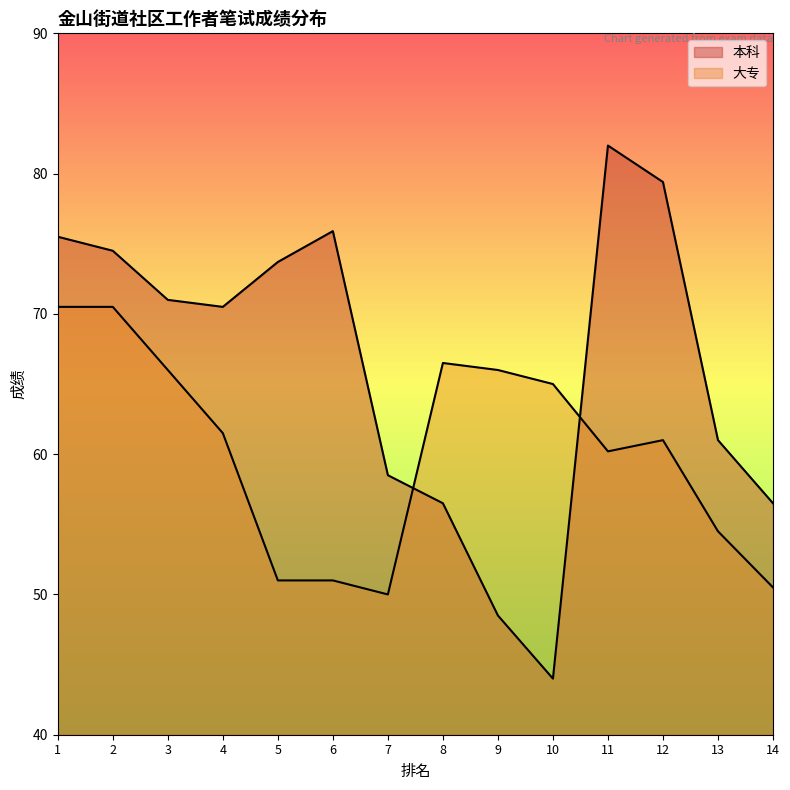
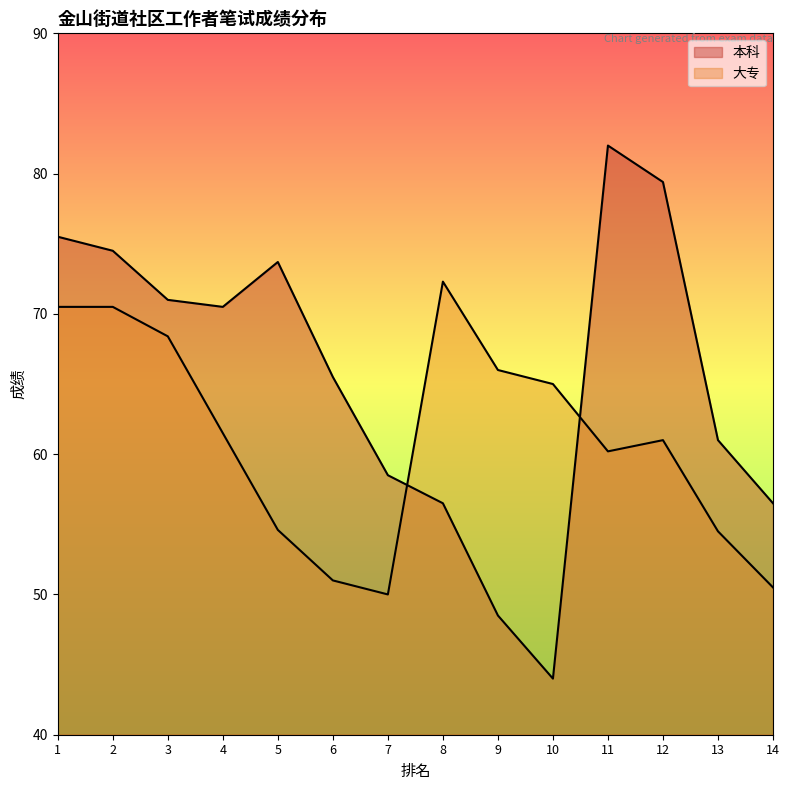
大专, 3: 66.0 -> 68.4
大专, 5: 51.0 -> 54.6
本科, 6: 75.9 -> 65.5
大专, 8: 66.5 -> 72.3
